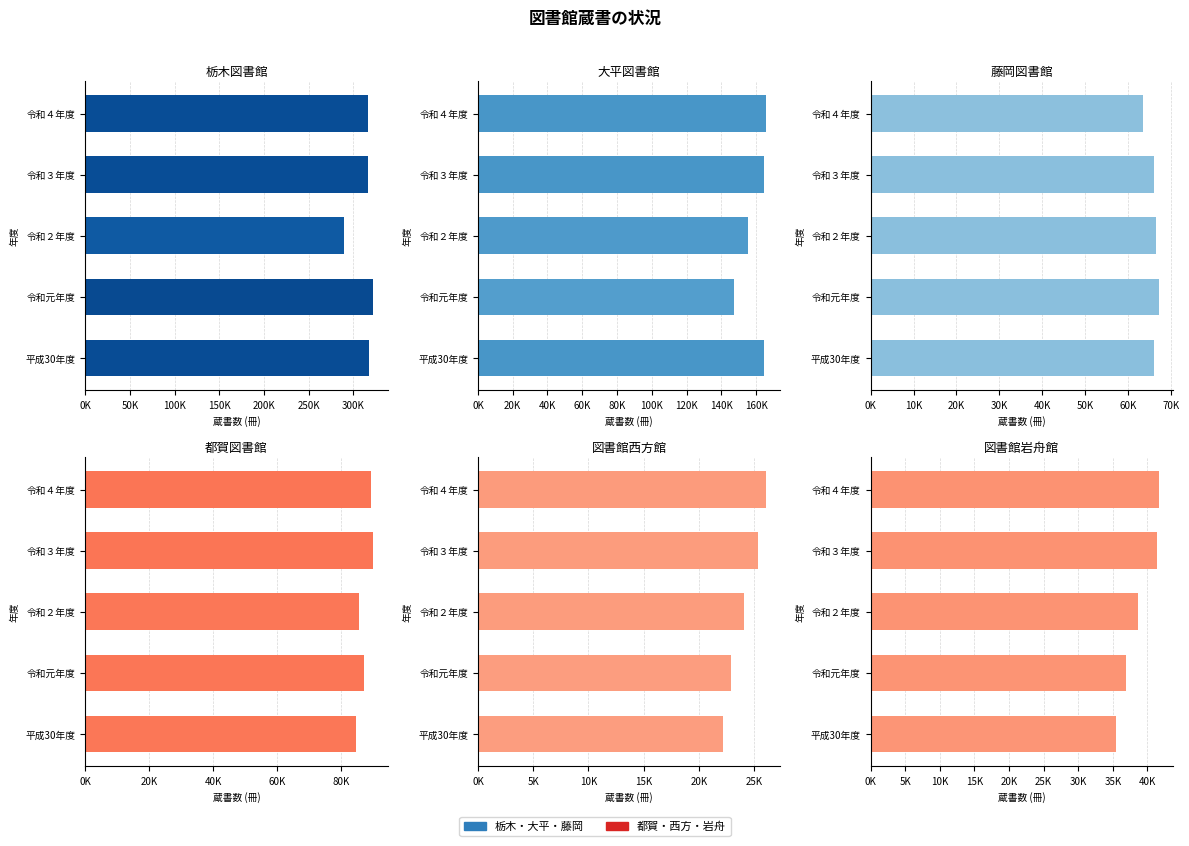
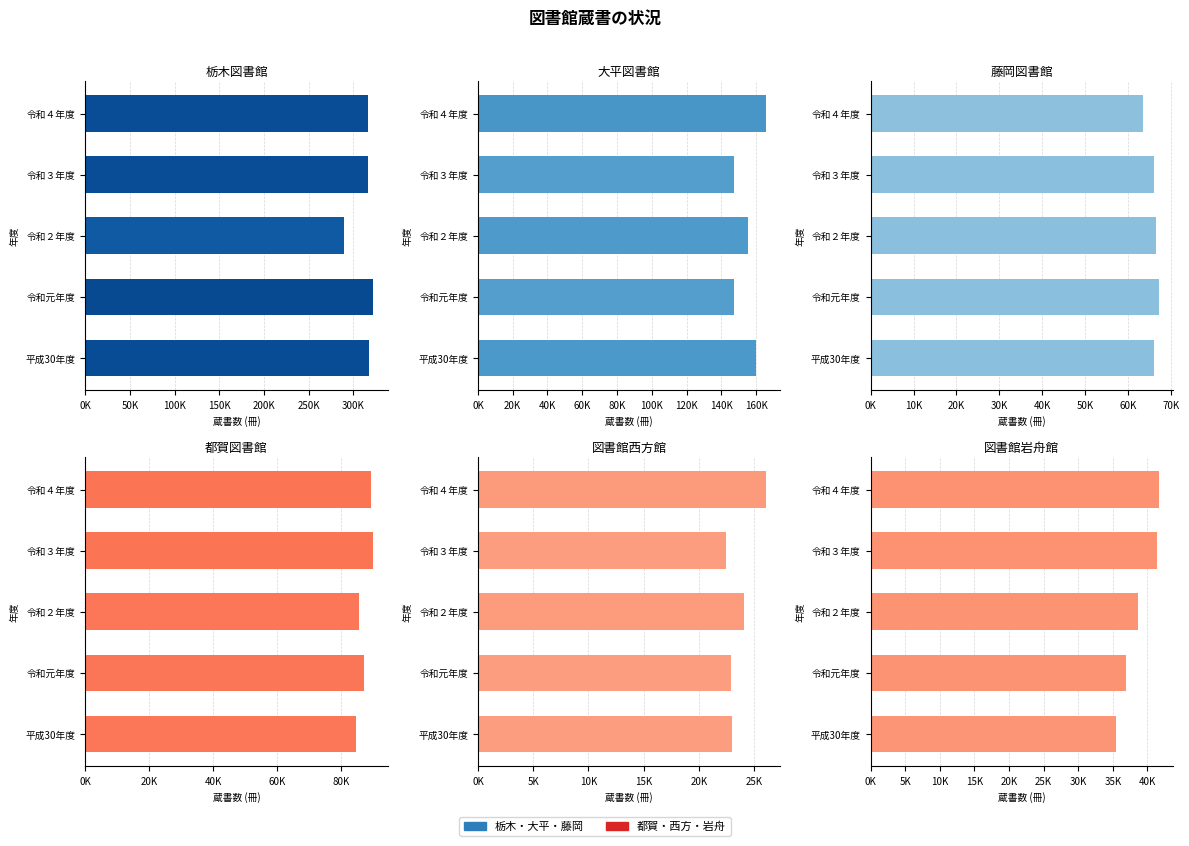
大平図書館, 令和３年度: 165000 -> 147000
大平図書館, 平成30年度: 165000 -> 160000
図書館西方館, 令和３年度: 25400 -> 22500
図書館西方館, 平成30年度: 22200 -> 23000
